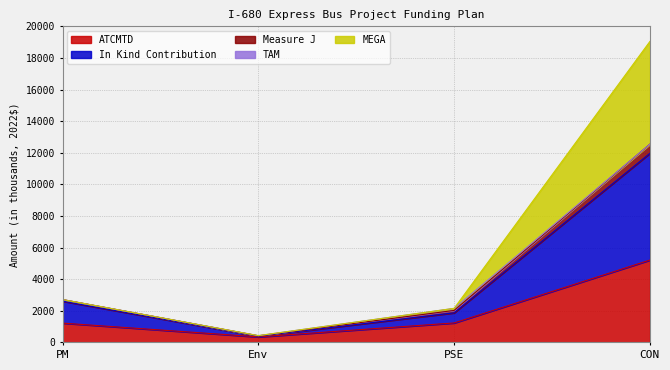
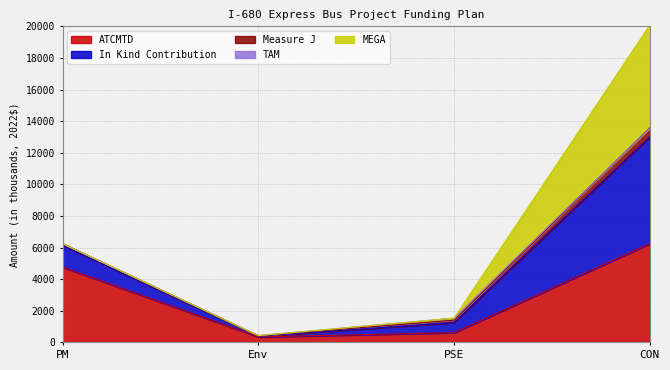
ATCMTD, PM: 1200 -> 4800
ATCMTD, PSE: 1200 -> 600
ATCMTD, CON: 5200 -> 6300
